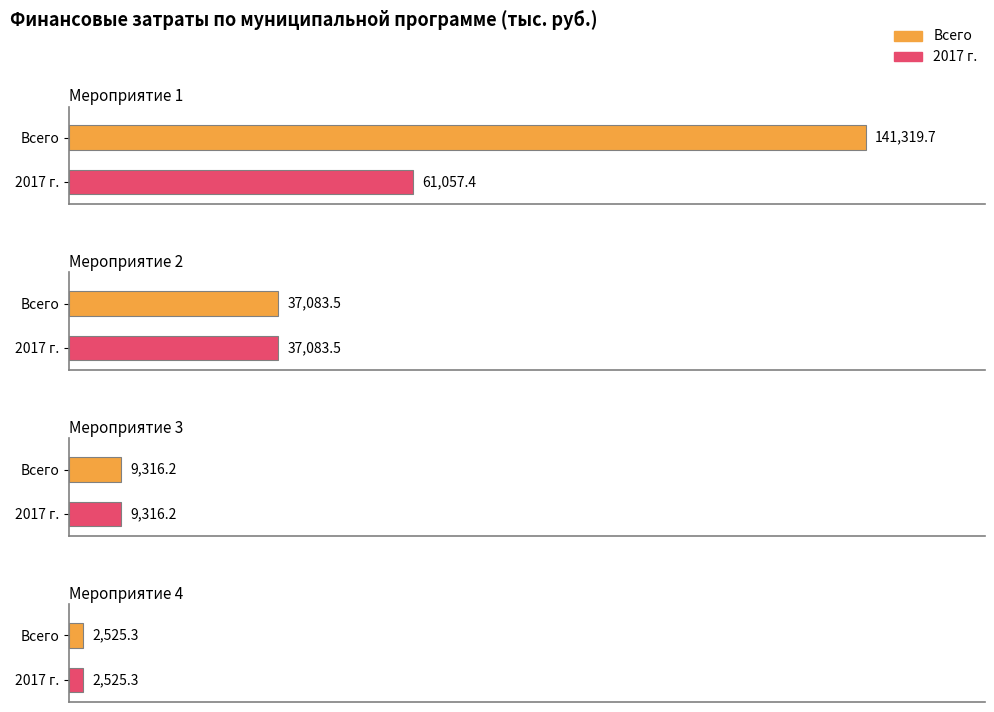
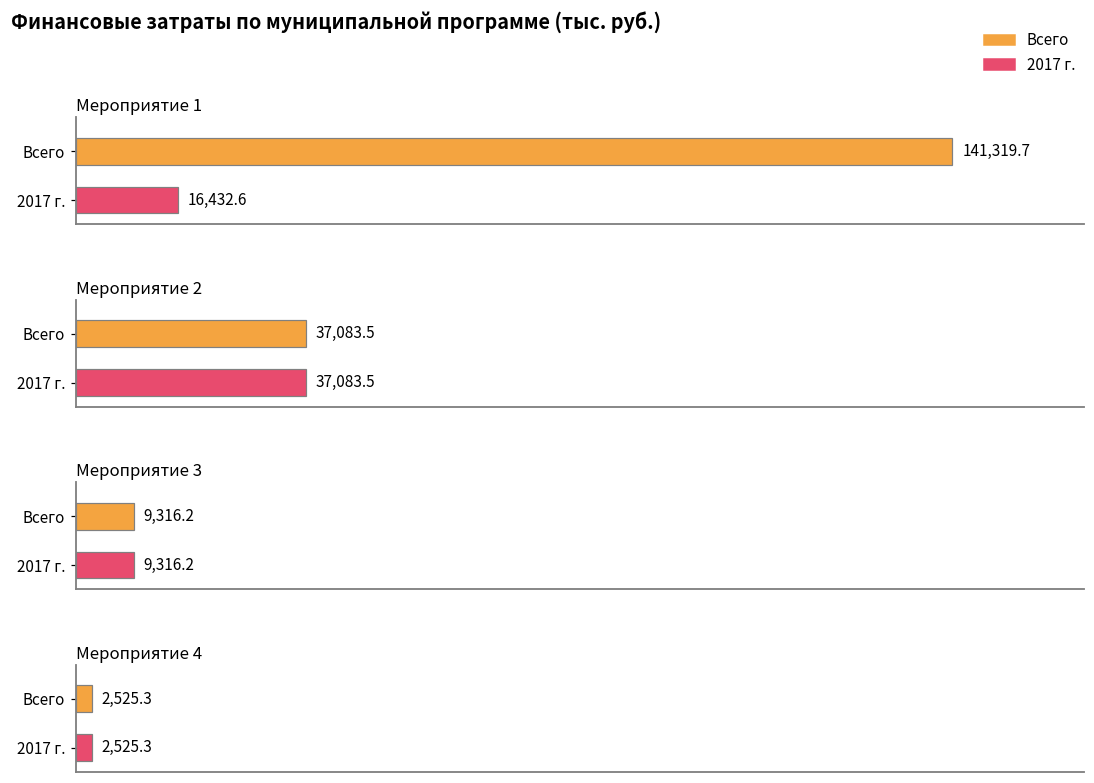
Мероприятие 1, 2017 г.: 61,057.4 -> 16,432.6
